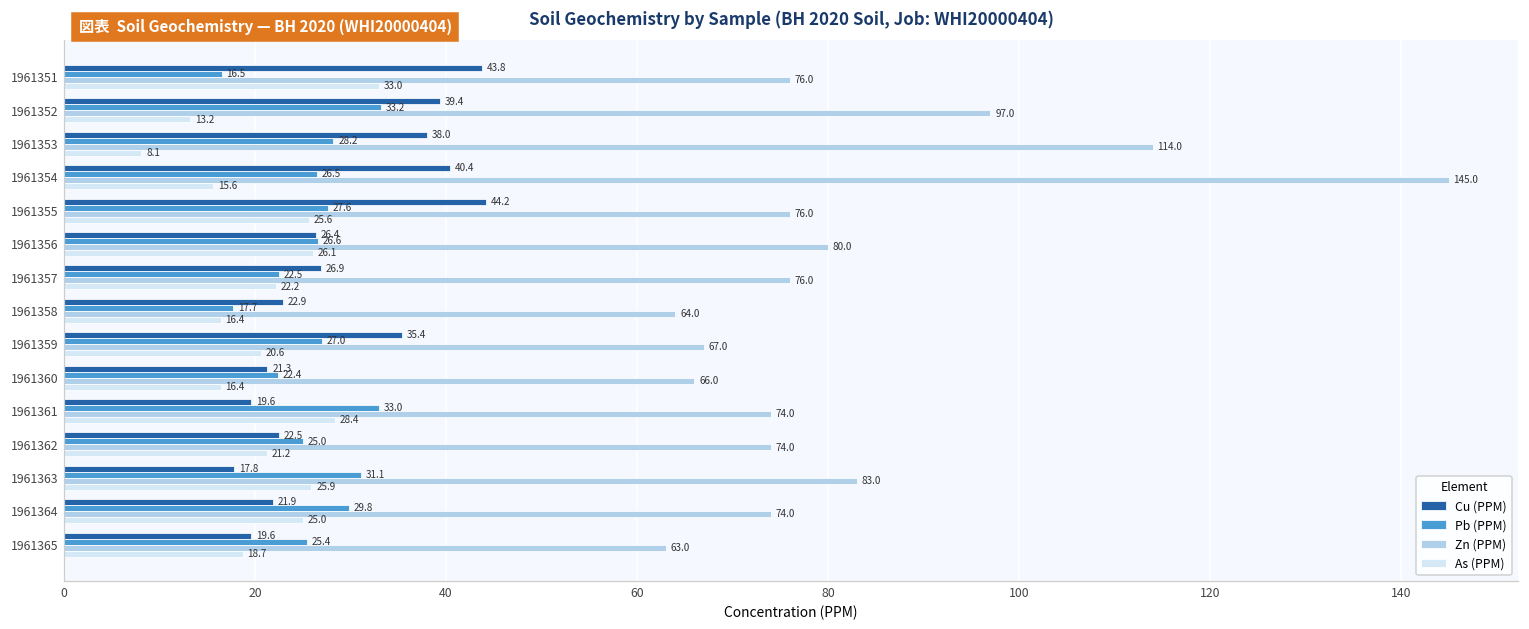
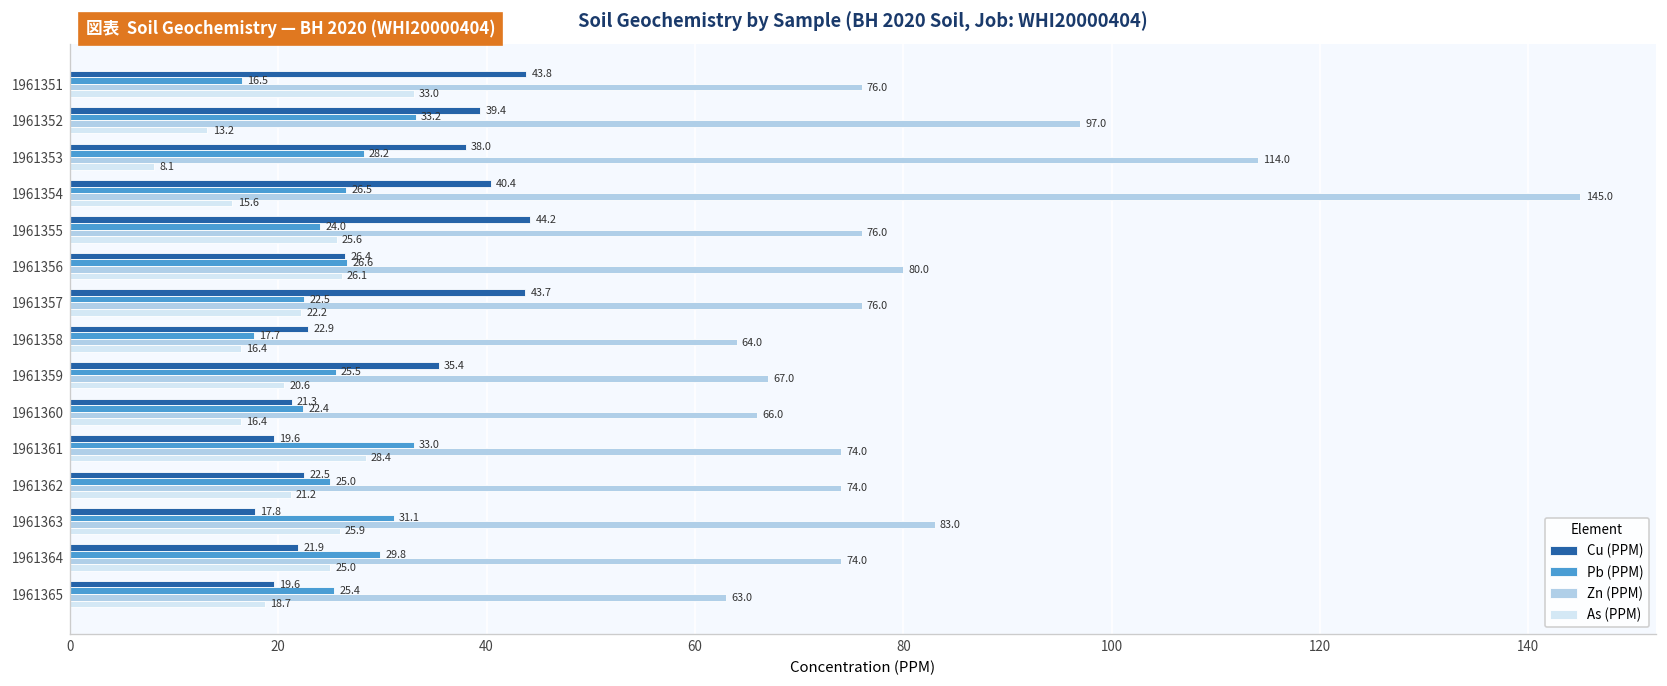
Pb (PPM), 1961355: 27.6 -> 24.0
Cu (PPM), 1961357: 26.9 -> 43.7
Pb (PPM), 1961359: 27.0 -> 25.5
